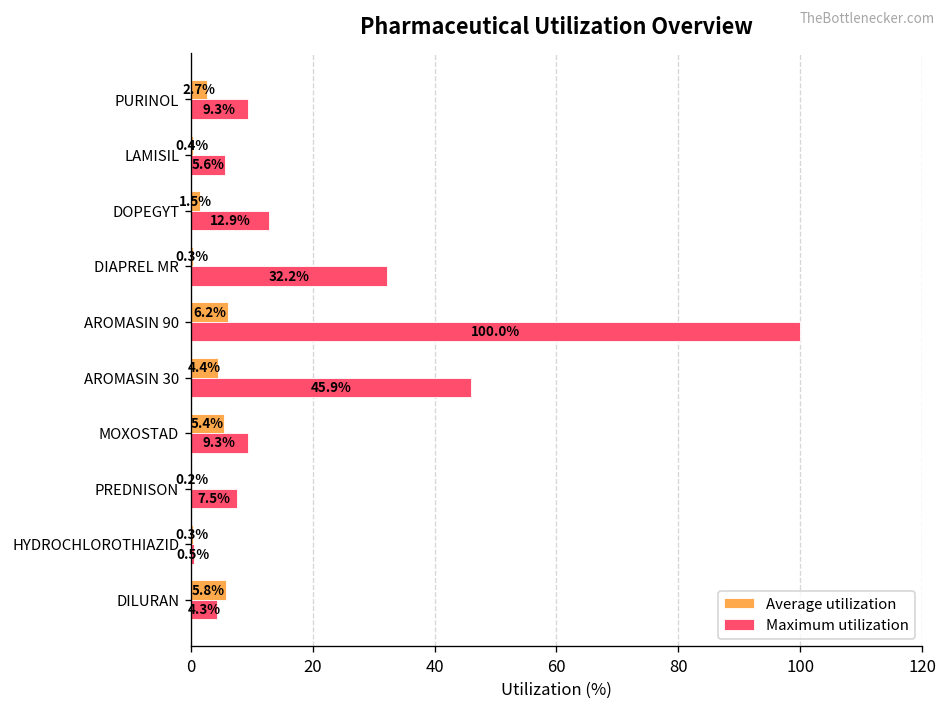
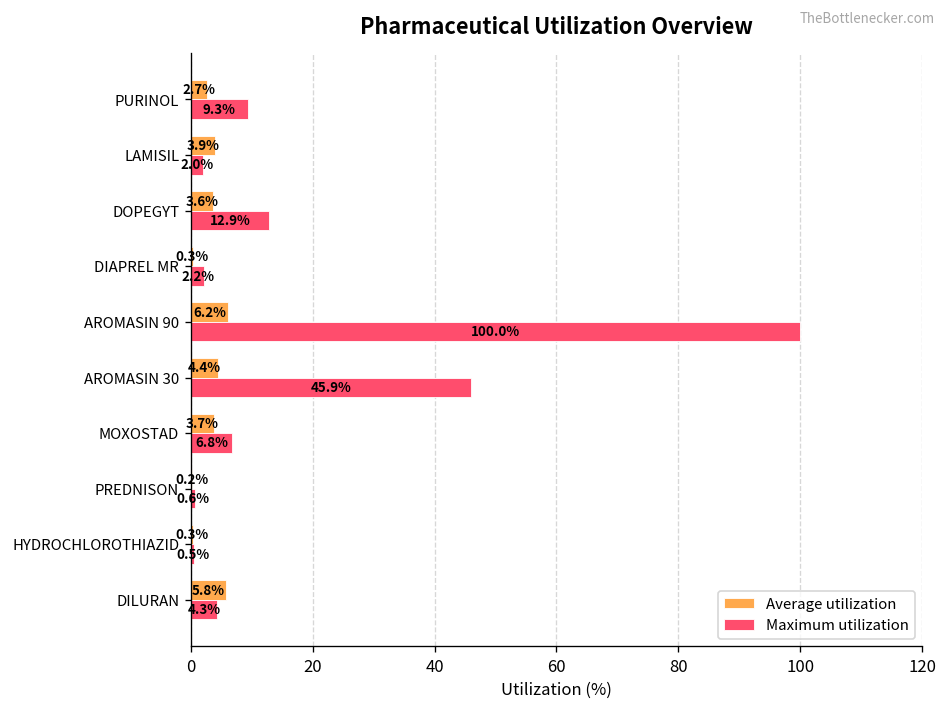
Average utilization, LAMISIL: 0.4% -> 3.9%
Maximum utilization, LAMISIL: 5.6% -> 2.0%
Average utilization, DOPEGYT: 1.5% -> 3.6%
Maximum utilization, DIAPREL MR: 32.2% -> 2.2%
Average utilization, MOXOSTAD: 5.4% -> 3.7%
Maximum utilization, MOXOSTAD: 9.3% -> 6.8%
Maximum utilization, PREDNISON: 7.5% -> 0.6%
